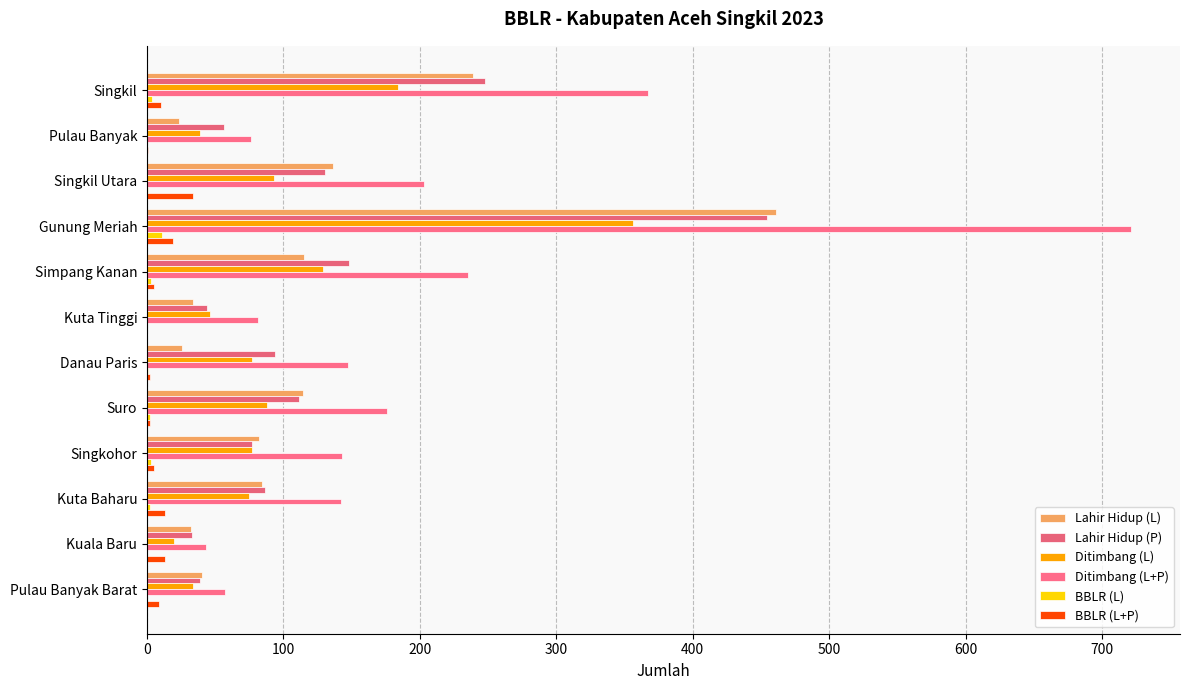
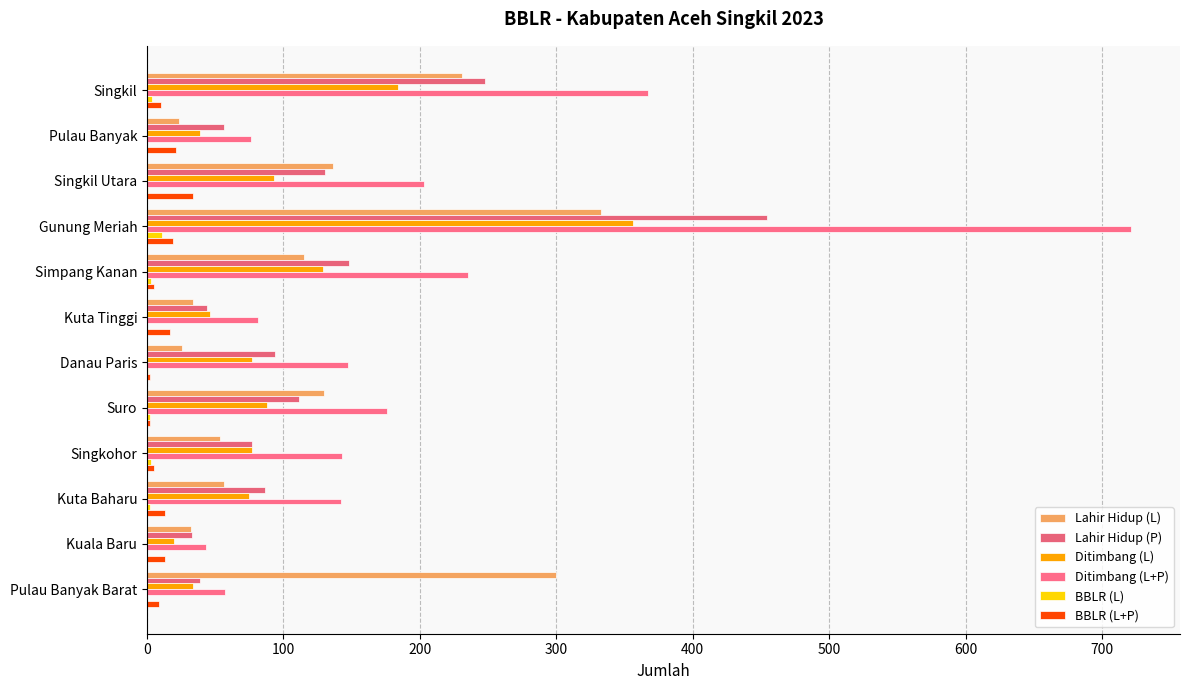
Lahir Hidup (L), Singkil: 239 -> 231
BBLR (L+P), Pulau Banyak: 1 -> 21
Lahir Hidup (L), Gunung Meriah: 461 -> 333
BBLR (L+P), Kuta Tinggi: 0 -> 17
Lahir Hidup (L), Suro: 114 -> 130
Lahir Hidup (L), Singkohor: 82 -> 53
Lahir Hidup (L), Kuta Baharu: 84 -> 57
Lahir Hidup (L), Pulau Banyak Barat: 40 -> 300
